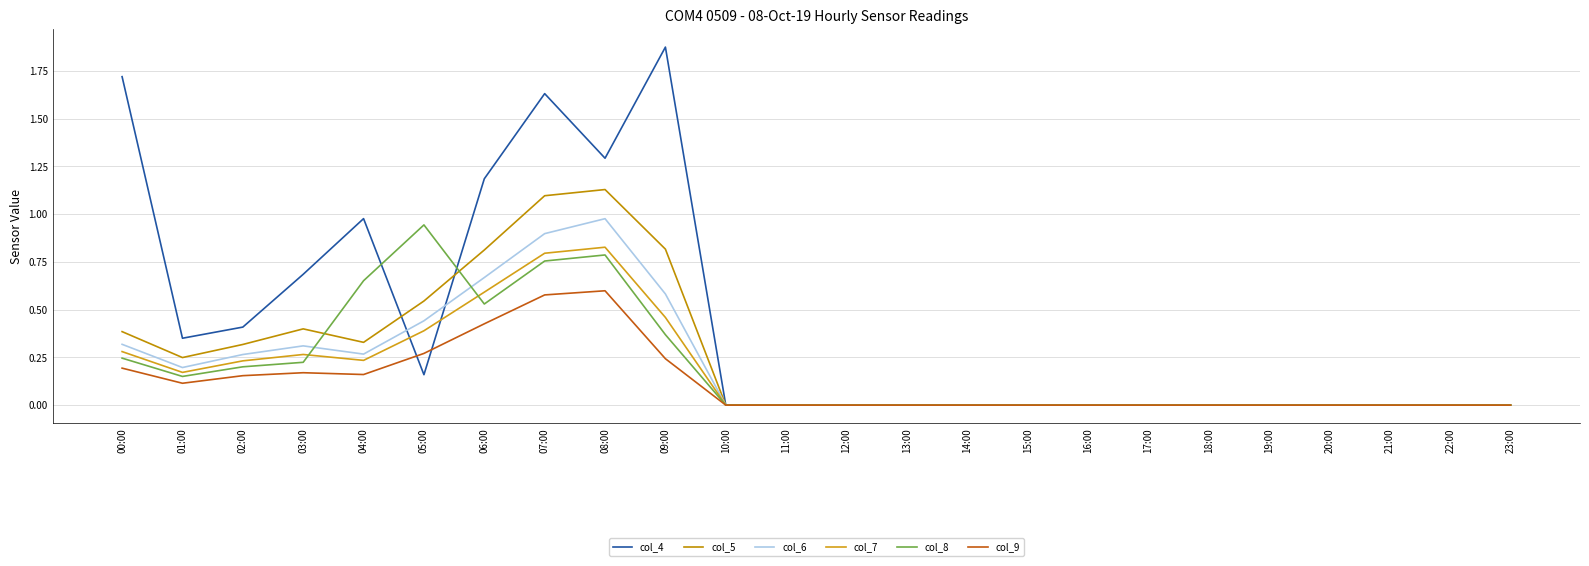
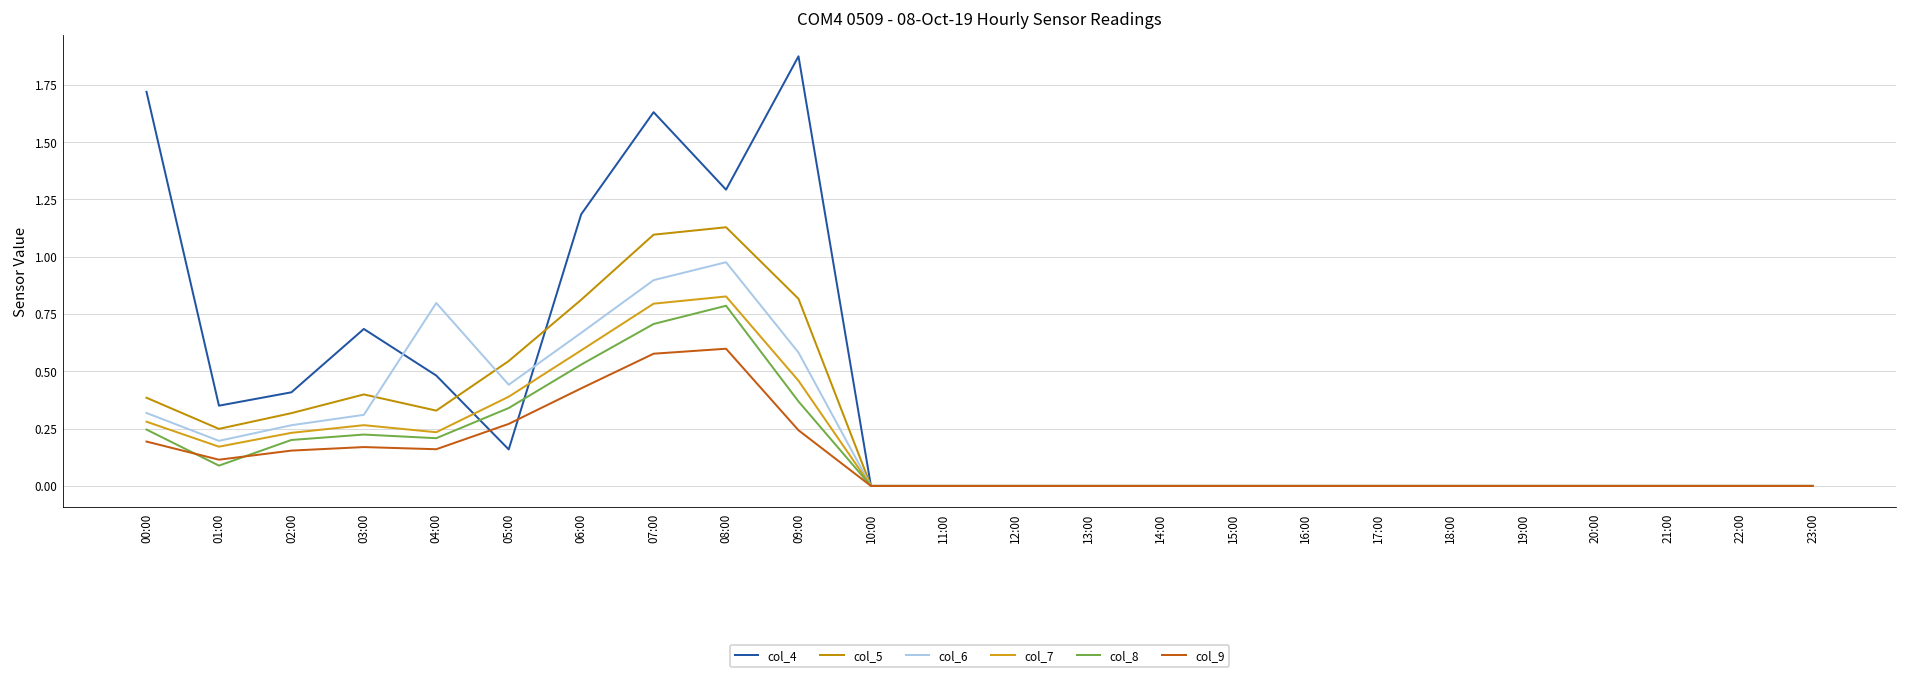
col_8, 01:00: 0.15 -> 0.09
col_4, 04:00: 0.98 -> 0.48
col_6, 04:00: 0.27 -> 0.80
col_8, 04:00: 0.65 -> 0.21
col_8, 05:00: 0.94 -> 0.34
col_8, 07:00: 0.75 -> 0.71
